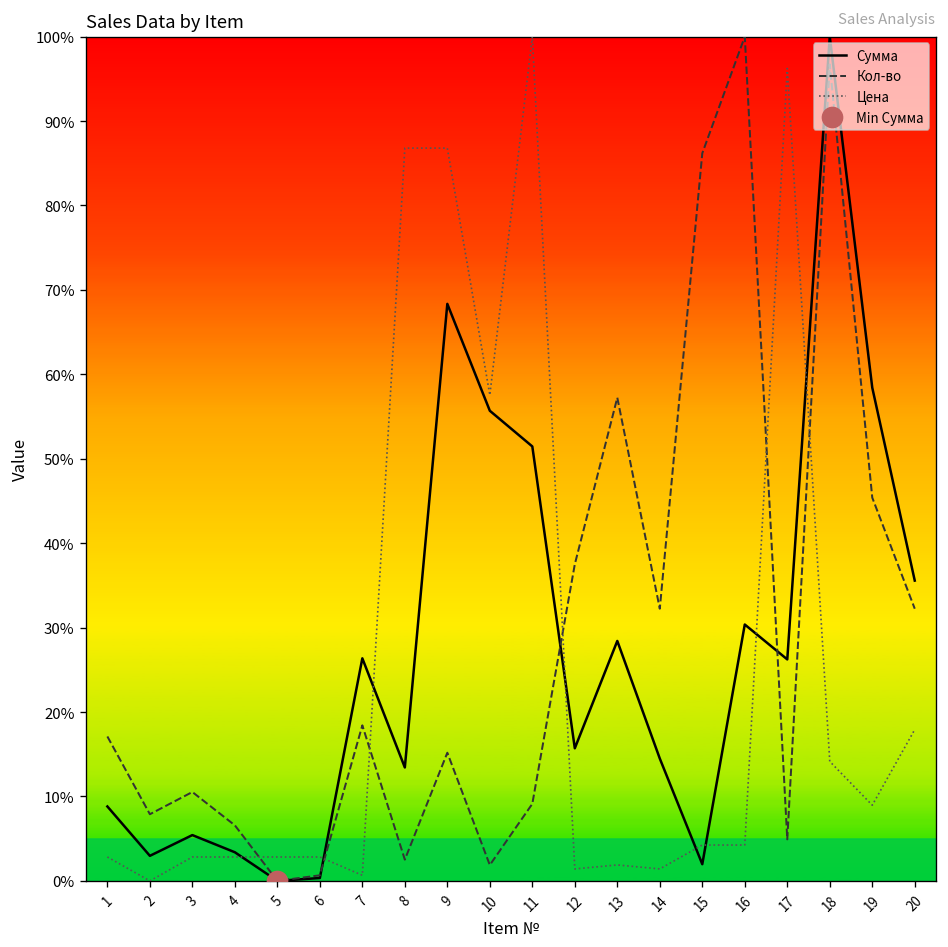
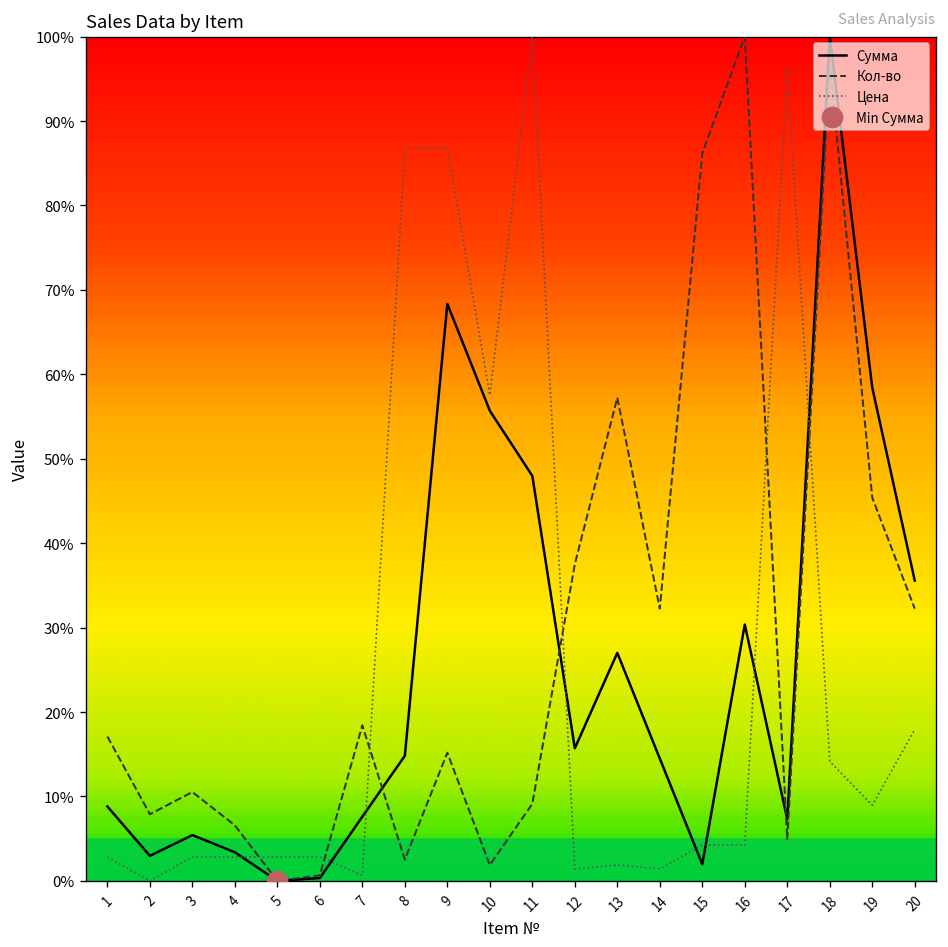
Сумма, 7: 26% -> 8%
Сумма, 8: 13% -> 15%
Сумма, 11: 51% -> 48%
Сумма, 13: 28% -> 27%
Сумма, 17: 26% -> 7%
